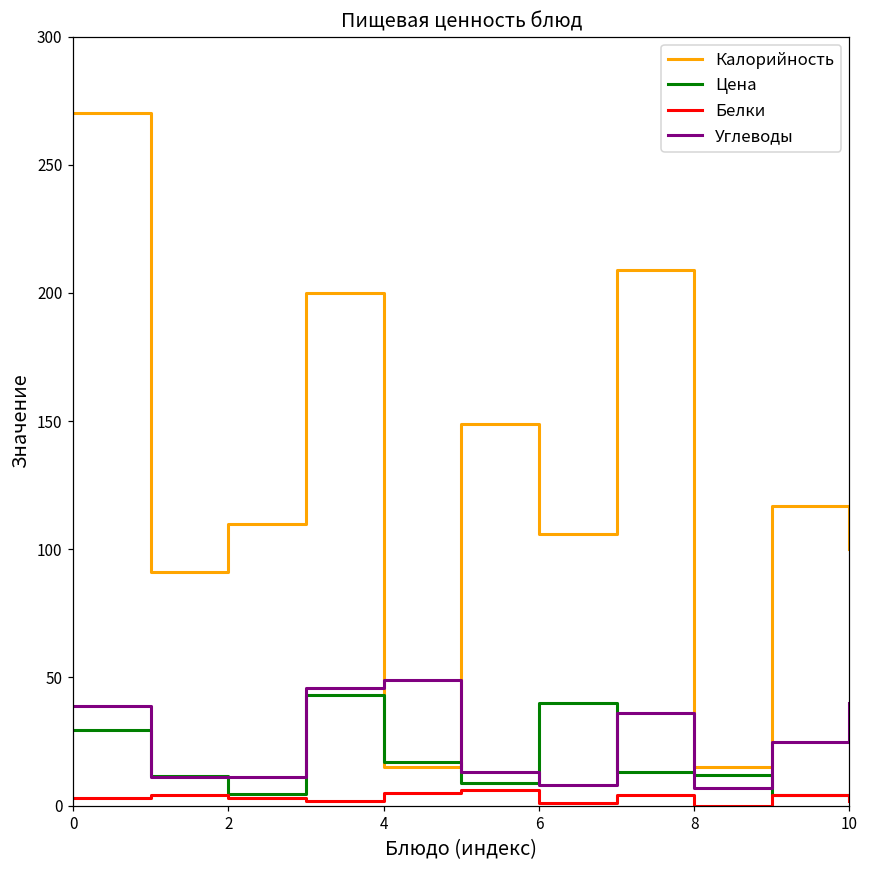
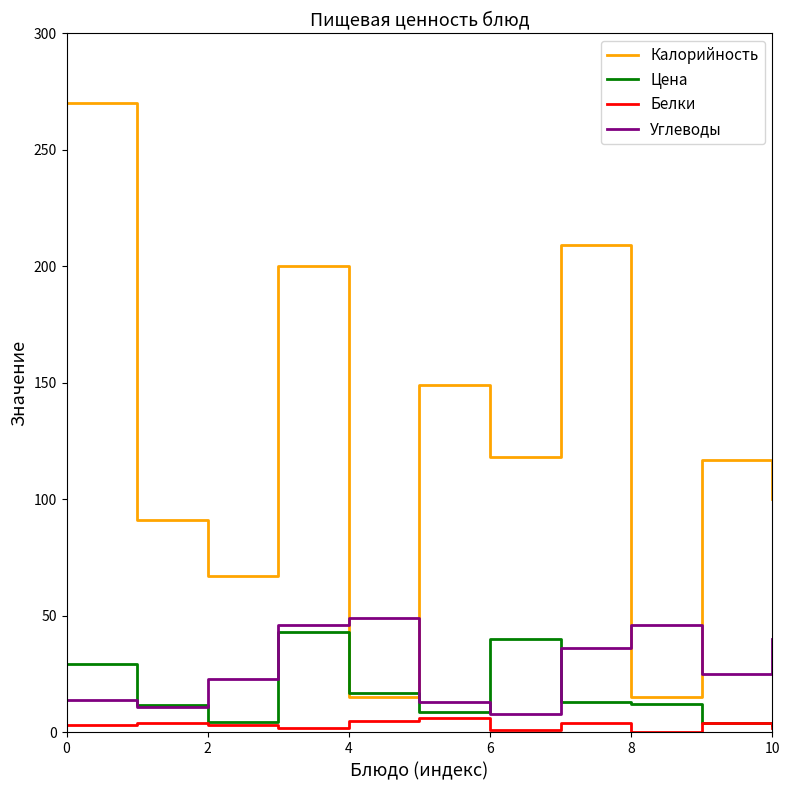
Углеводы, 0: 39 -> 14
Калорийность, 2: 110 -> 67
Углеводы, 2: 11 -> 23
Калорийность, 6: 106 -> 118
Углеводы, 8: 7 -> 46
